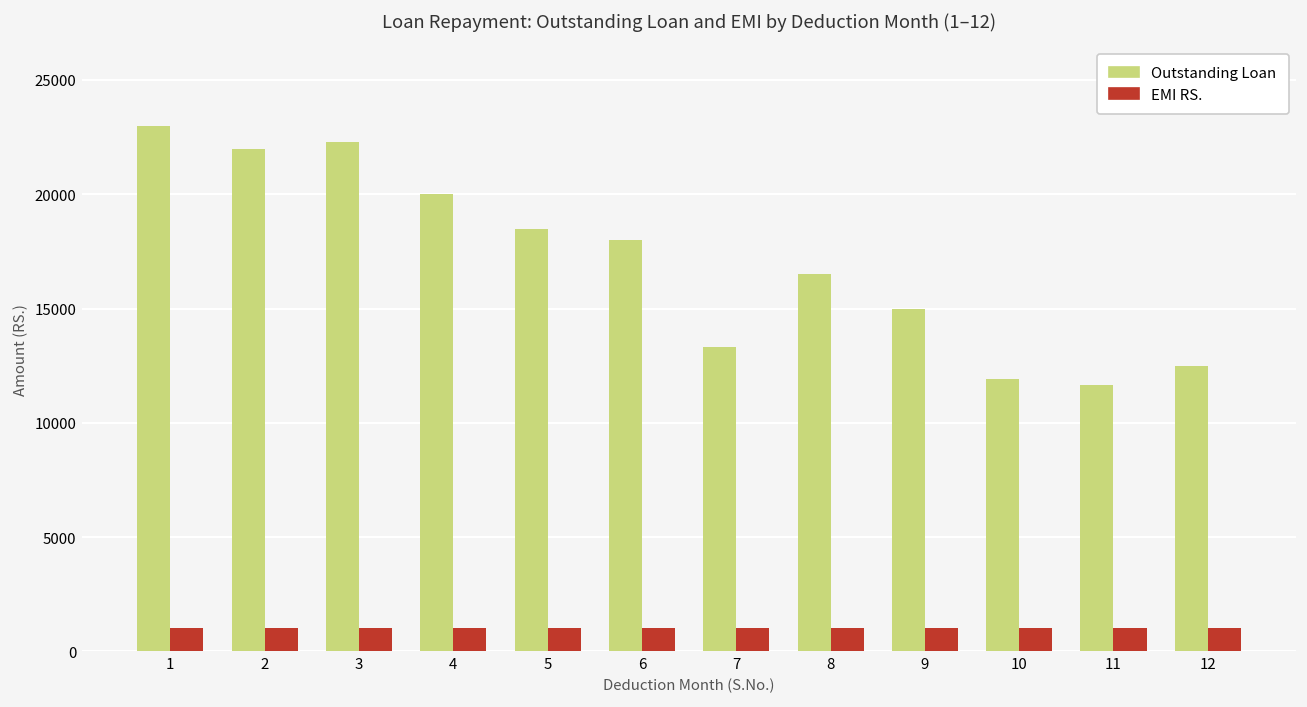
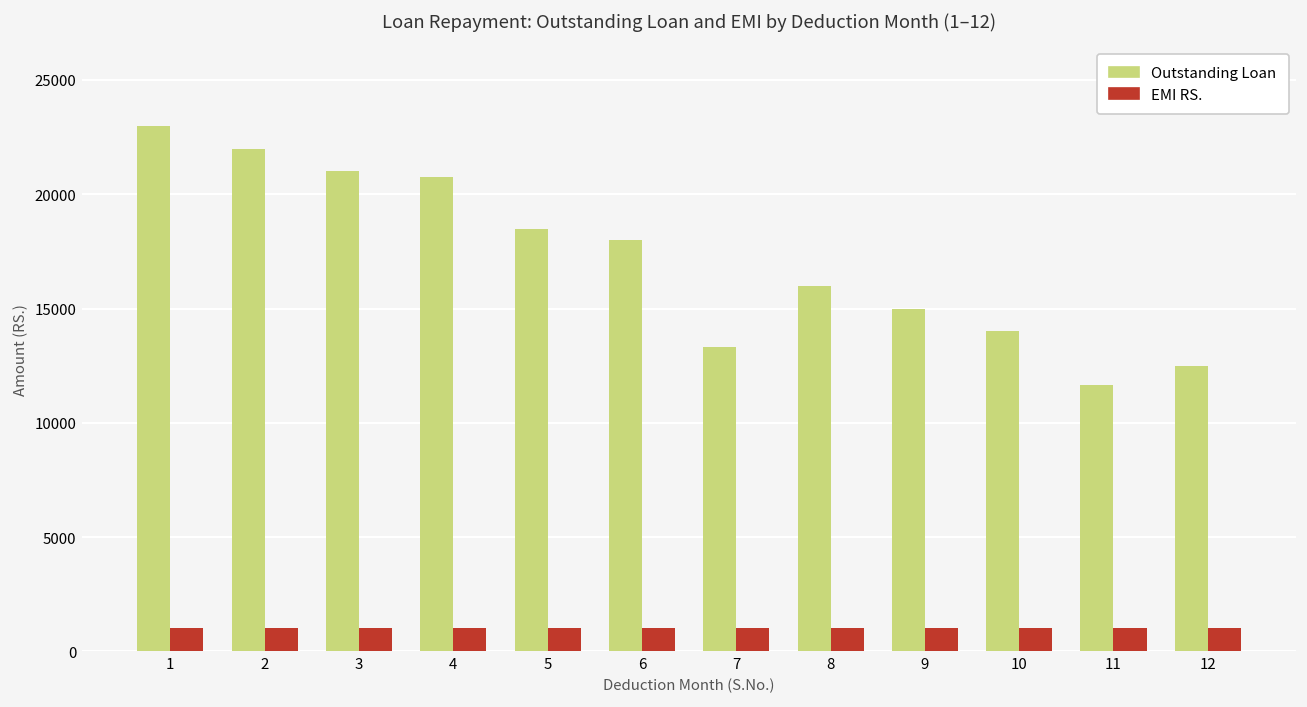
Outstanding Loan, 3: 22300 -> 21000
Outstanding Loan, 4: 20000 -> 20800
Outstanding Loan, 8: 16500 -> 16000
Outstanding Loan, 10: 11900 -> 14000
